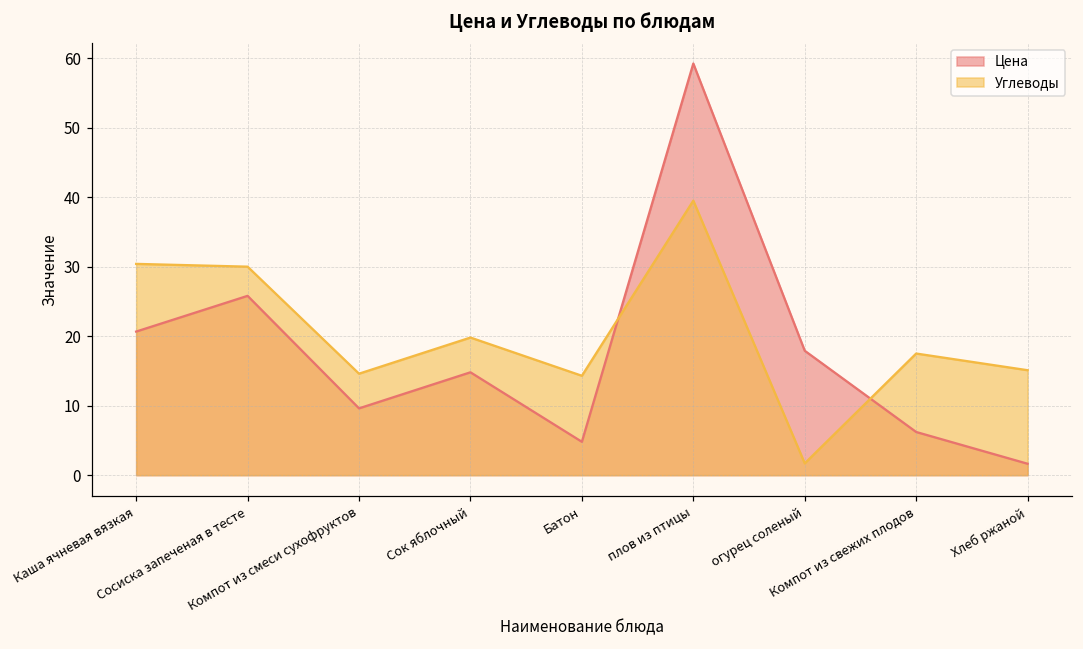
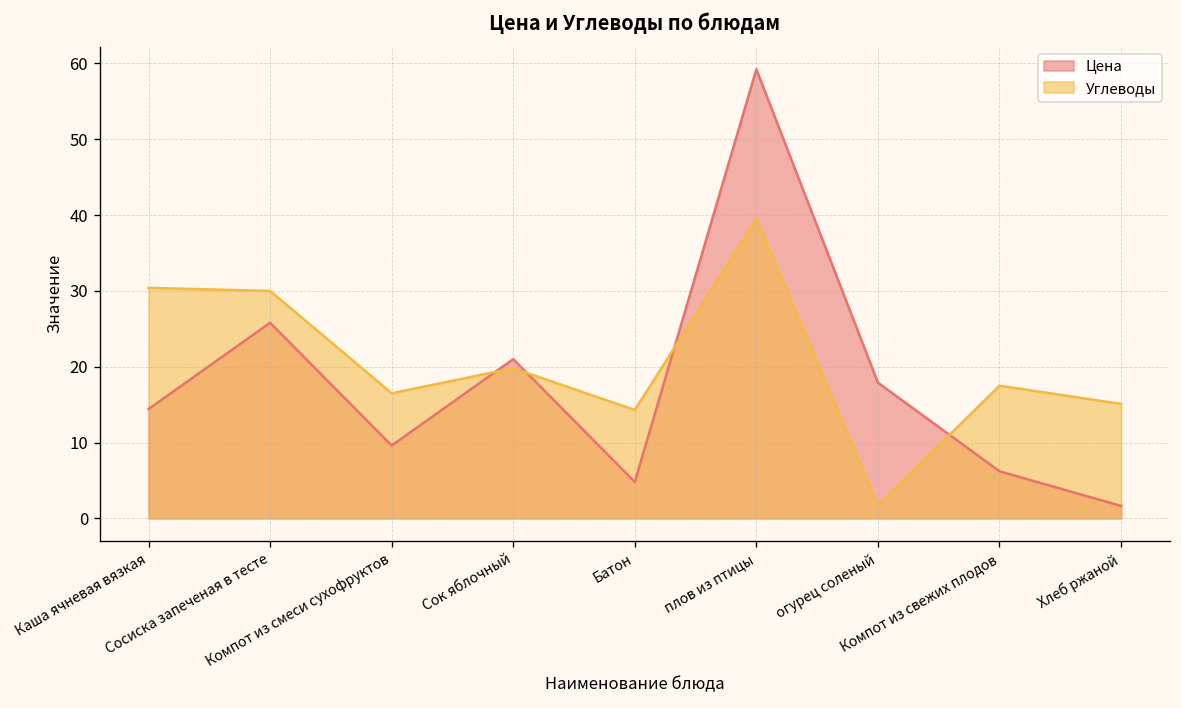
Цена, Каша ячневая вязкая: 21 -> 14
Углеводы, Компот из смеси сухофруктов: 15 -> 17
Цена, Сок яблочный: 15 -> 21
